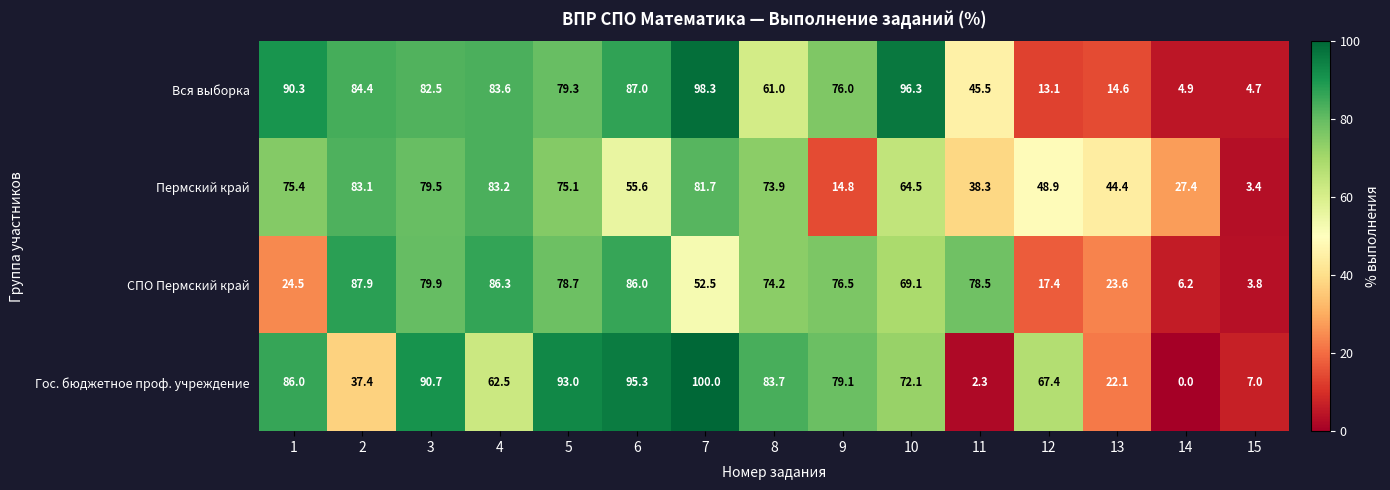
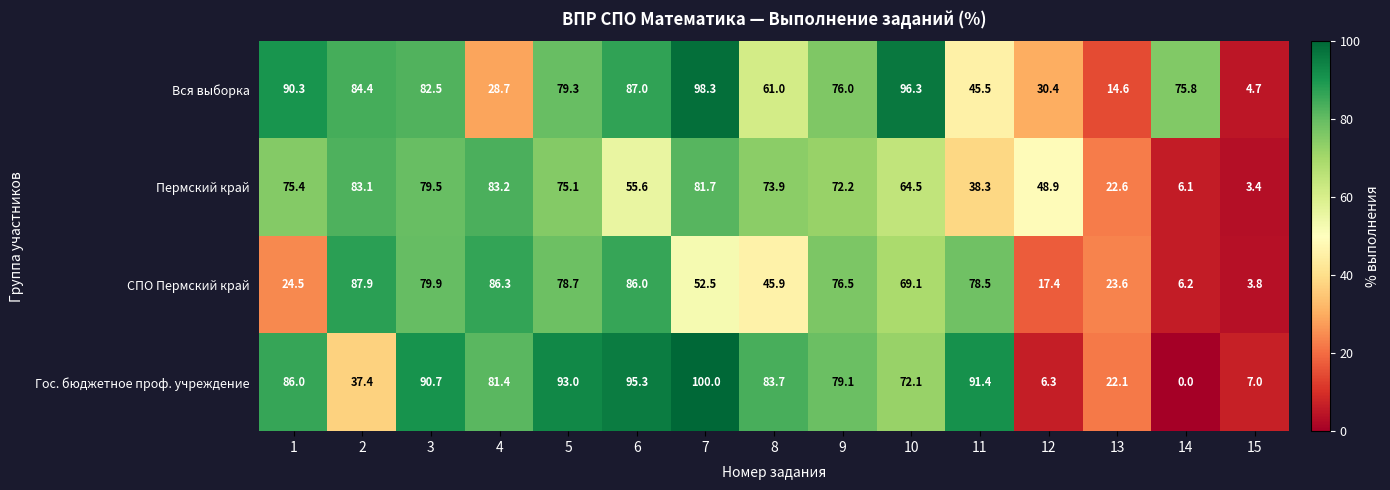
Вся выборка, 4: 83.6 -> 28.7
Вся выборка, 12: 13.1 -> 30.4
Вся выборка, 14: 4.9 -> 75.8
Пермский край, 9: 14.8 -> 72.2
Пермский край, 13: 44.4 -> 22.6
Пермский край, 14: 27.4 -> 6.1
СПО Пермский край, 8: 74.2 -> 45.9
Гос. бюджетное проф. учреждение, 4: 62.5 -> 81.4
Гос. бюджетное проф. учреждение, 11: 2.3 -> 91.4
Гос. бюджетное проф. учреждение, 12: 67.4 -> 6.3
